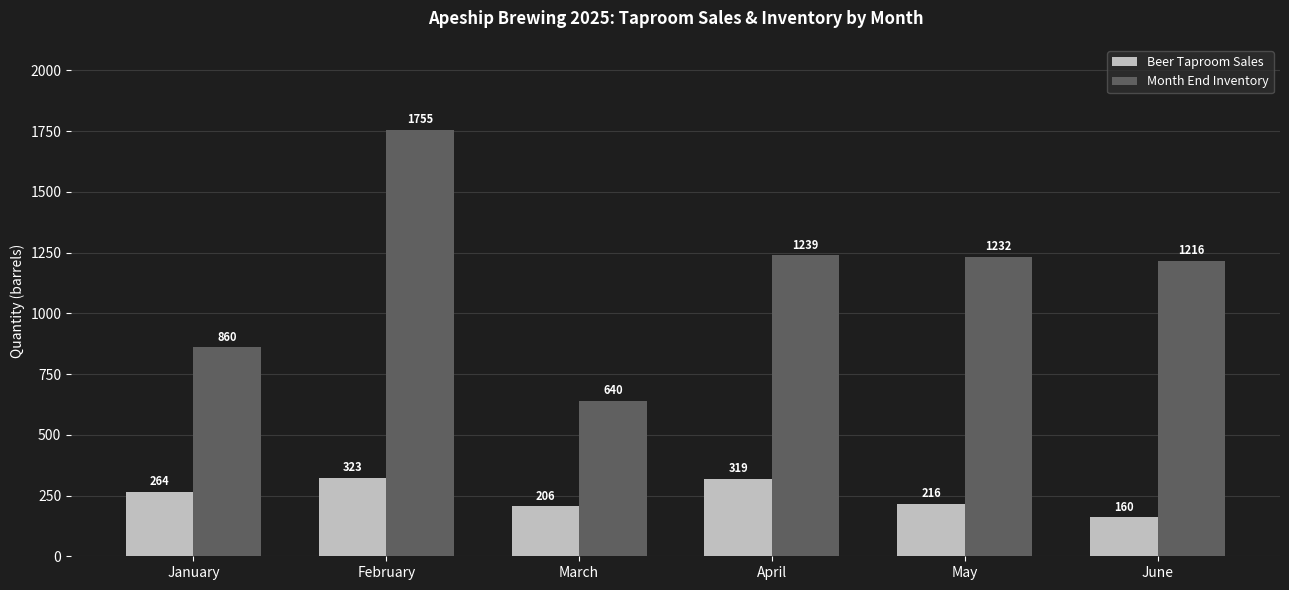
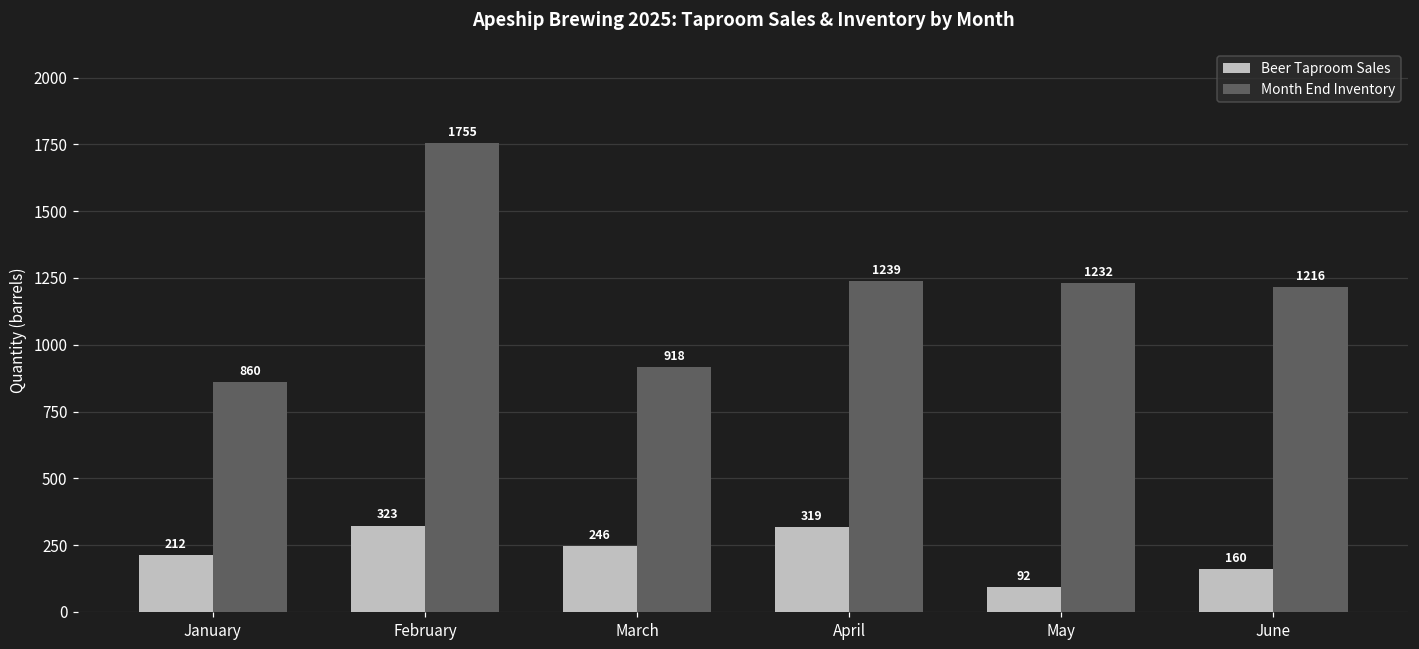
Beer Taproom Sales, January: 264 -> 212
Beer Taproom Sales, March: 206 -> 246
Month End Inventory, March: 640 -> 918
Beer Taproom Sales, May: 216 -> 92
